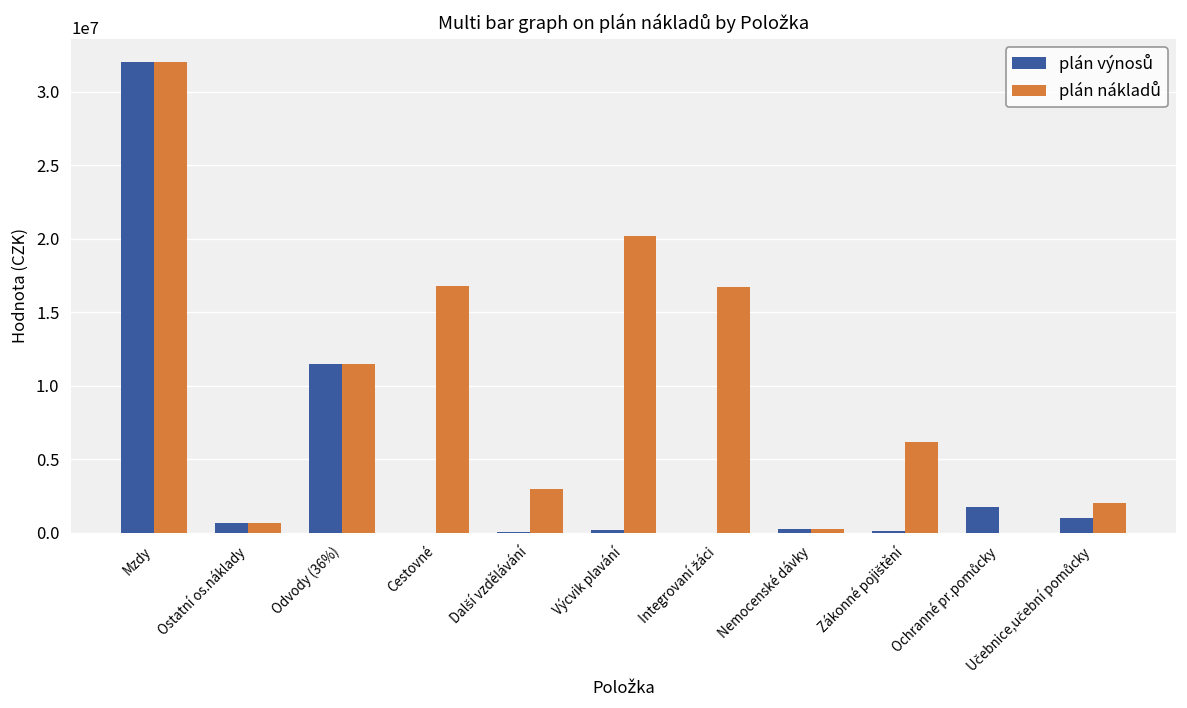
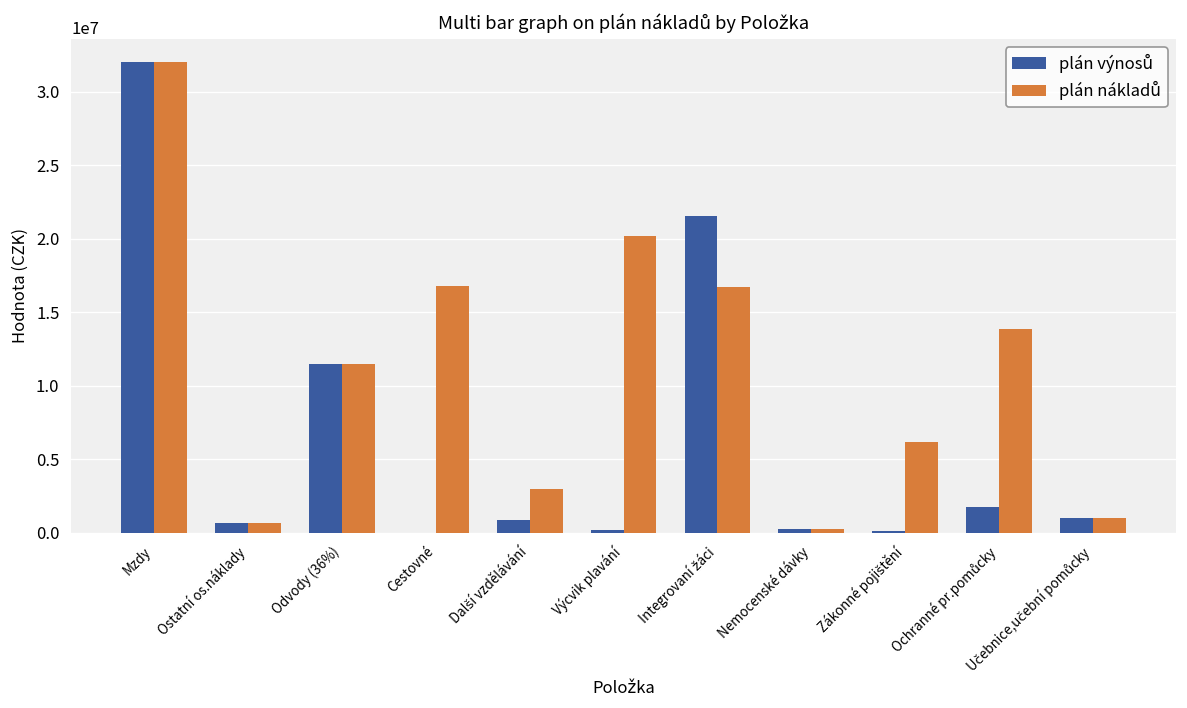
plán výnosů, Další vzdělávání: 100000 -> 900000
plán výnosů, Integrovaní žáci: 0 -> 21600000
plán nákladů, Ochranné pr.pomůcky: 0 -> 13900000
plán nákladů, Učebnice,učební pomůcky: 2100000 -> 1000000
